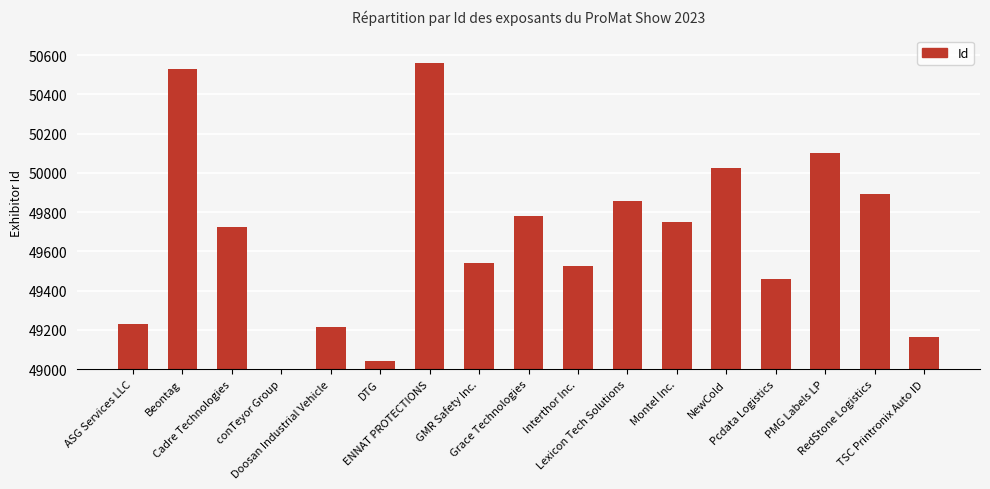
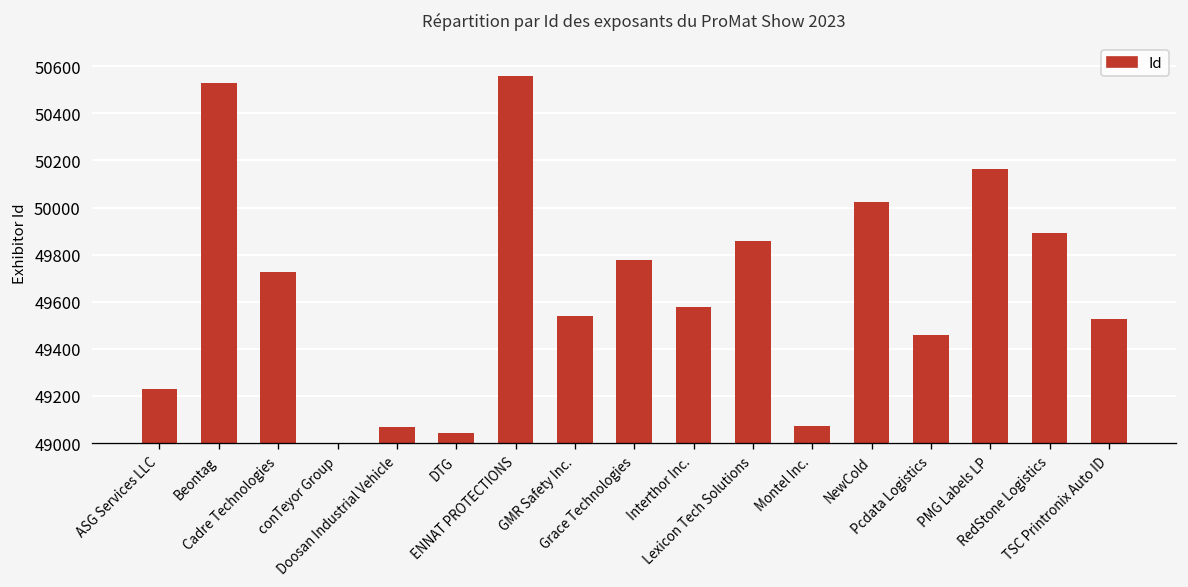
Doosan Industrial Vehicle: 49210 -> 49070
Interthor Inc.: 49530 -> 49580
Montel Inc.: 49750 -> 49070
PMG Labels LP: 50100 -> 50170
TSC Printronix Auto ID: 49160 -> 49530
